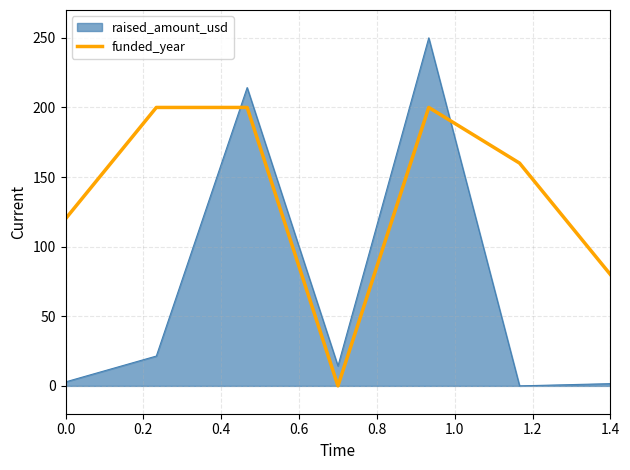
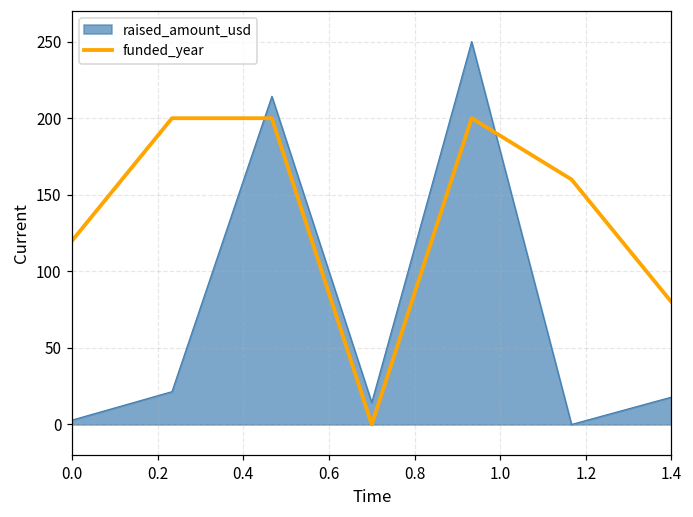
raised_amount_usd, 1.4: 2 -> 18
